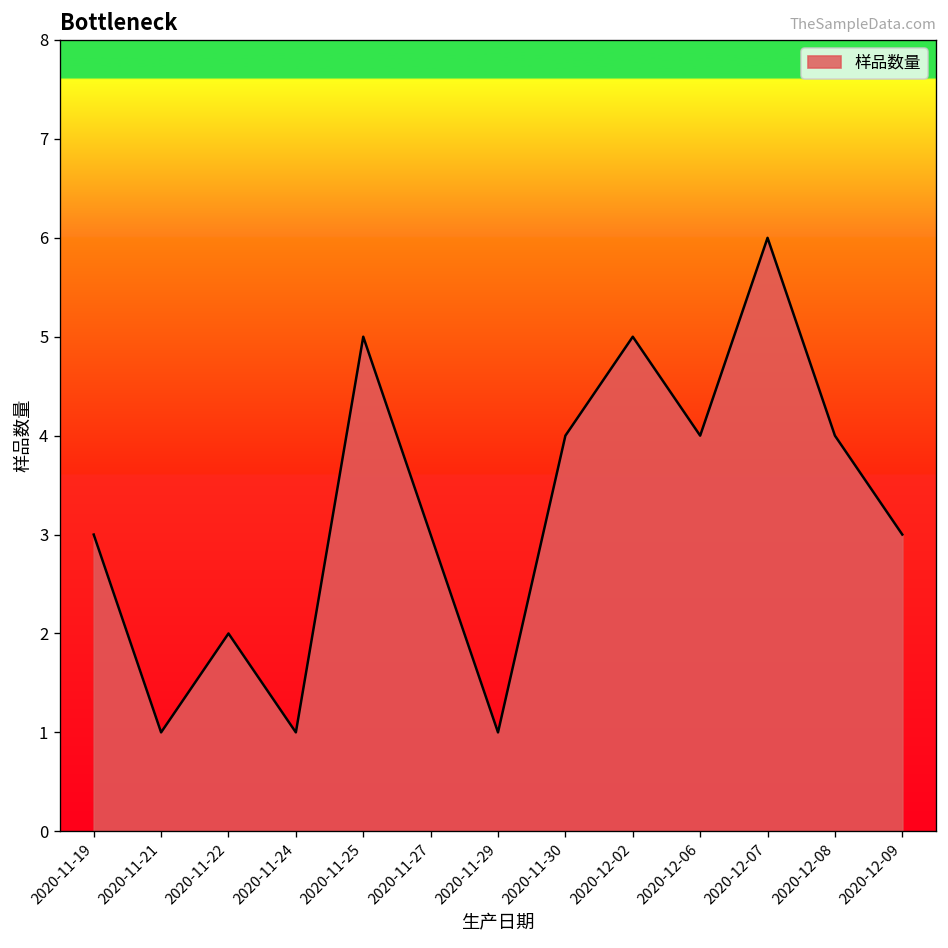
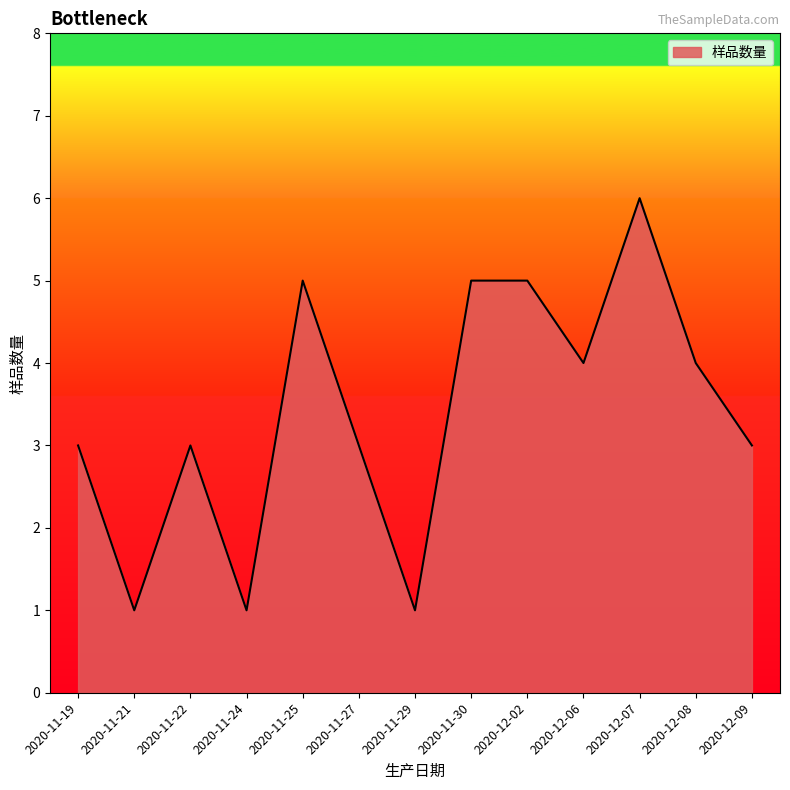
2020-11-22: 2 -> 3
2020-11-30: 4 -> 5
